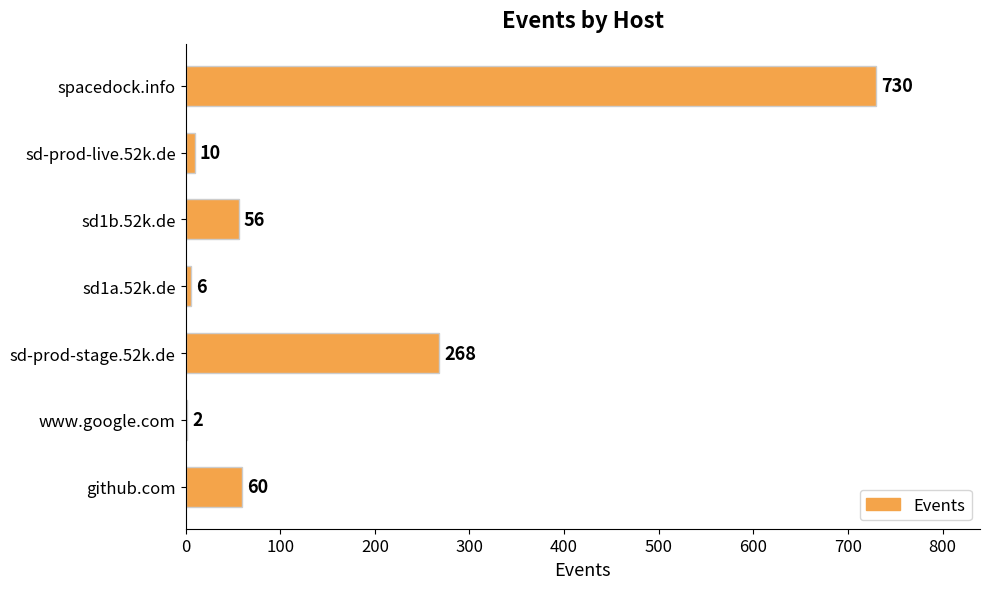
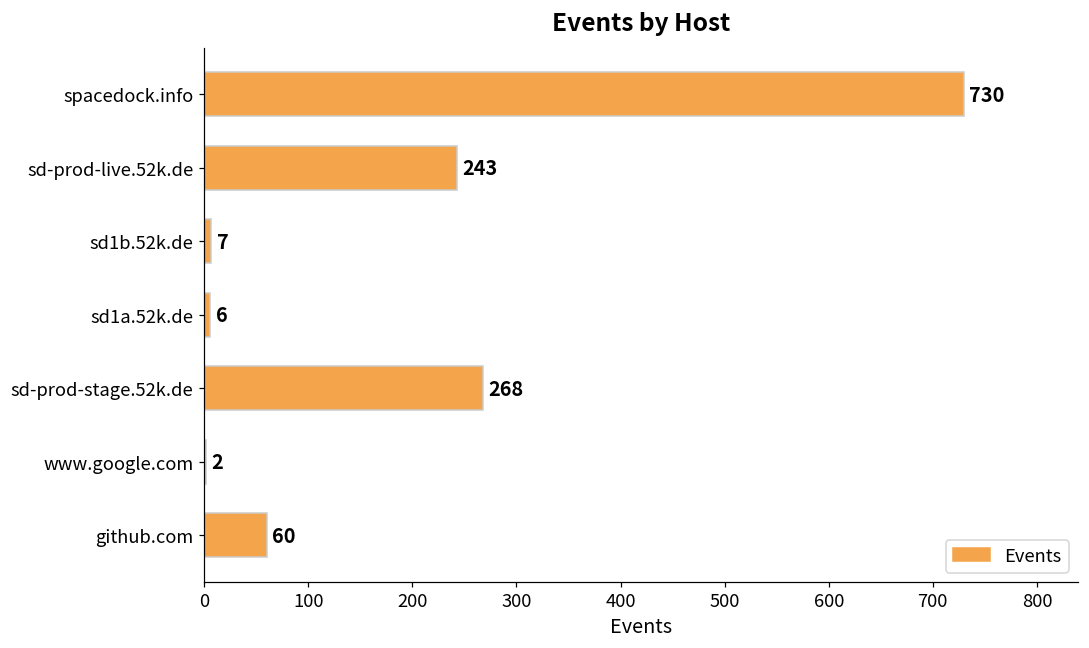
sd-prod-live.52k.de: 10 -> 243
sd1b.52k.de: 56 -> 7
